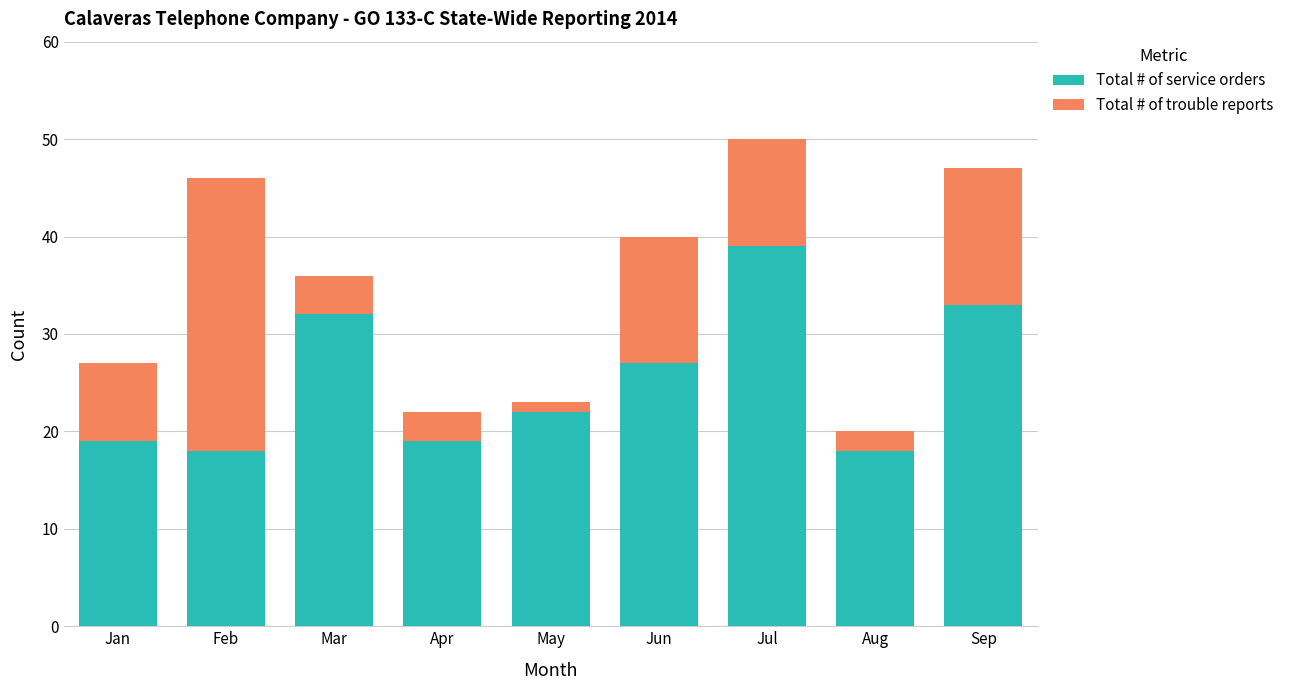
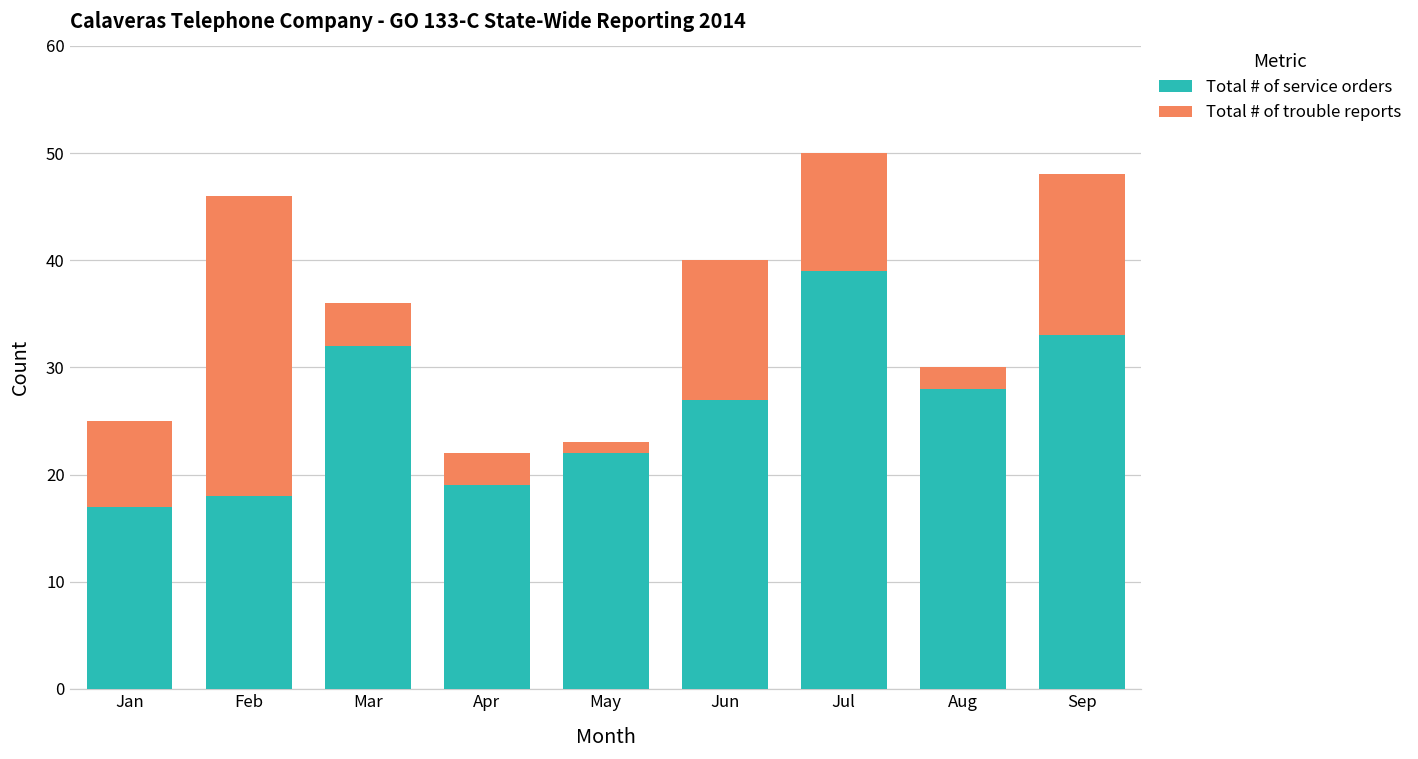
Total # of service orders, Jan: 19 -> 17
Total # of service orders, Aug: 18 -> 28
Total # of trouble reports, Sep: 14 -> 15
